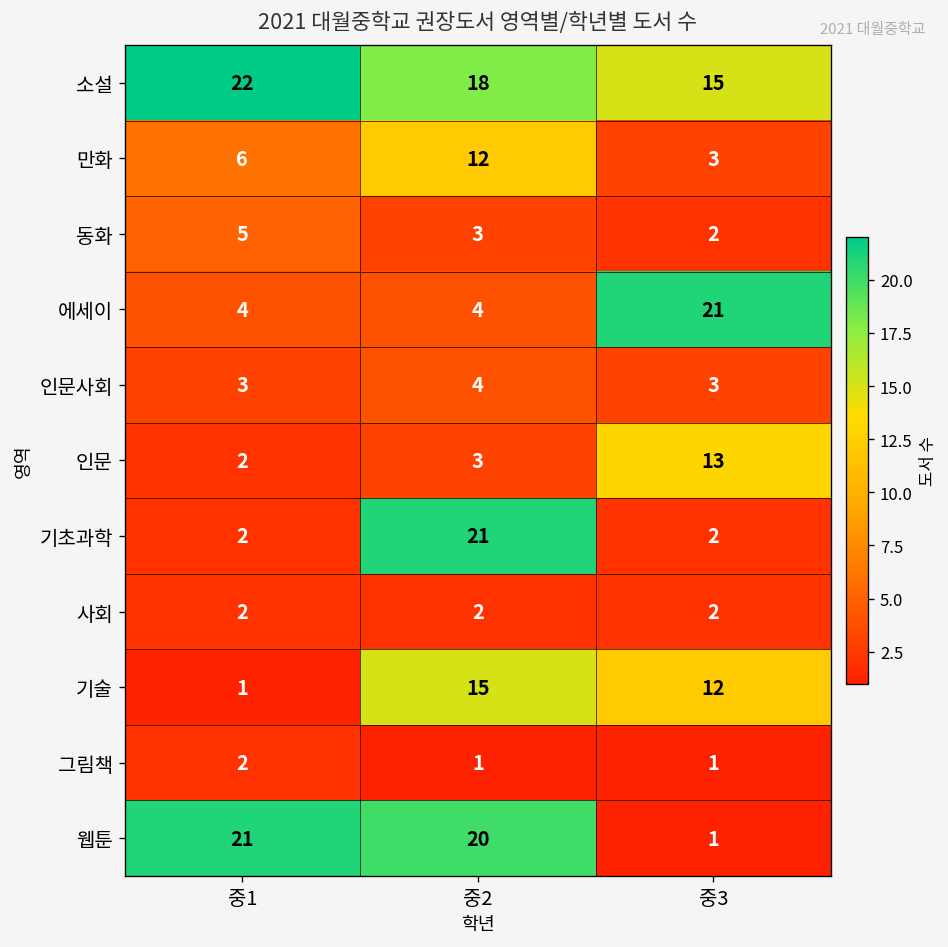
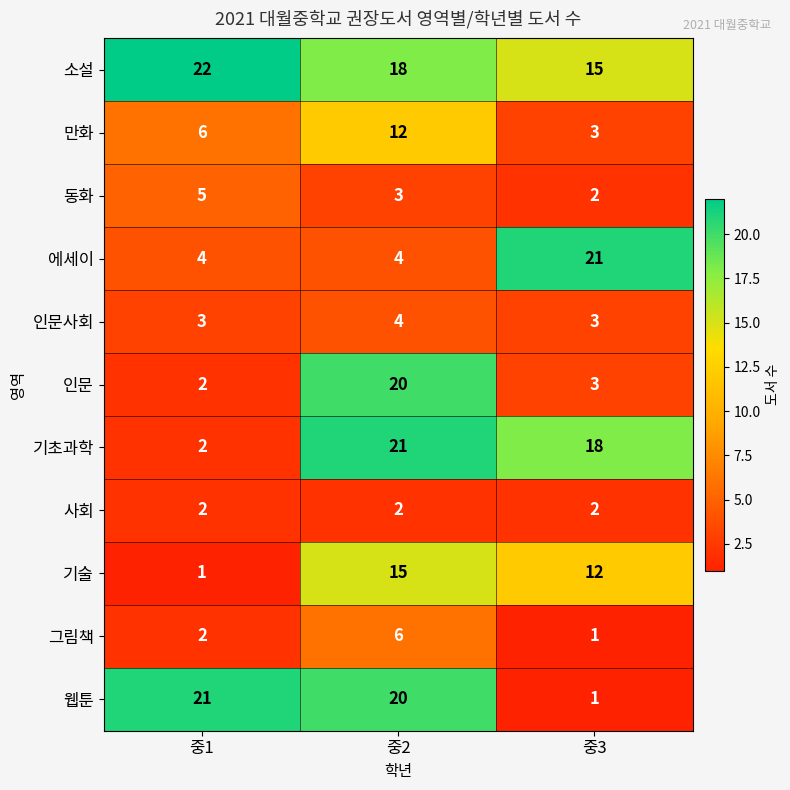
인문, 중2: 3 -> 20
인문, 중3: 13 -> 3
기초과학, 중3: 2 -> 18
그림책, 중2: 1 -> 6
